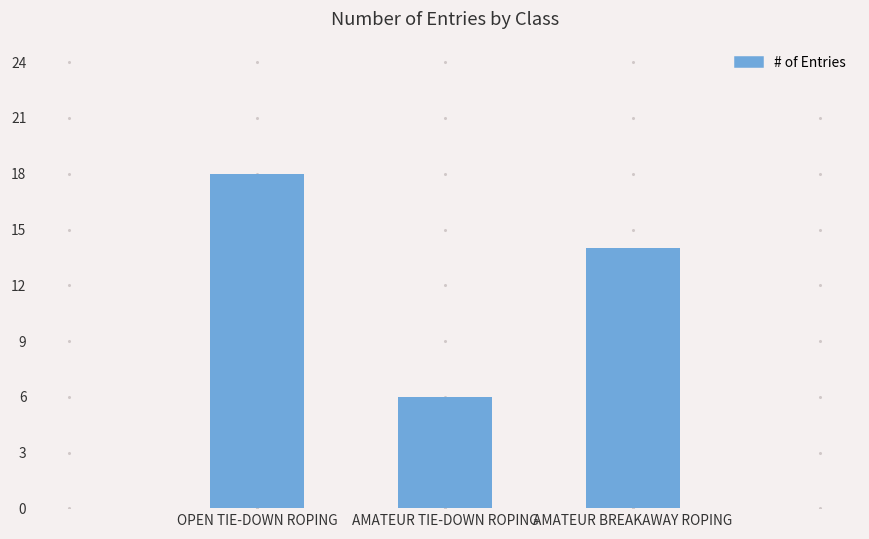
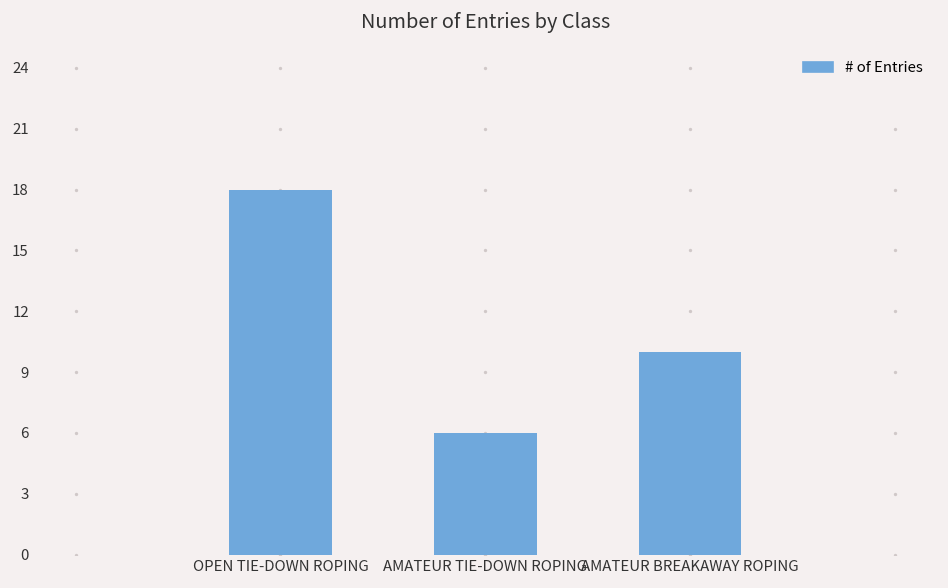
# of Entries, AMATEUR BREAKAWAY ROPING: 14 -> 10
